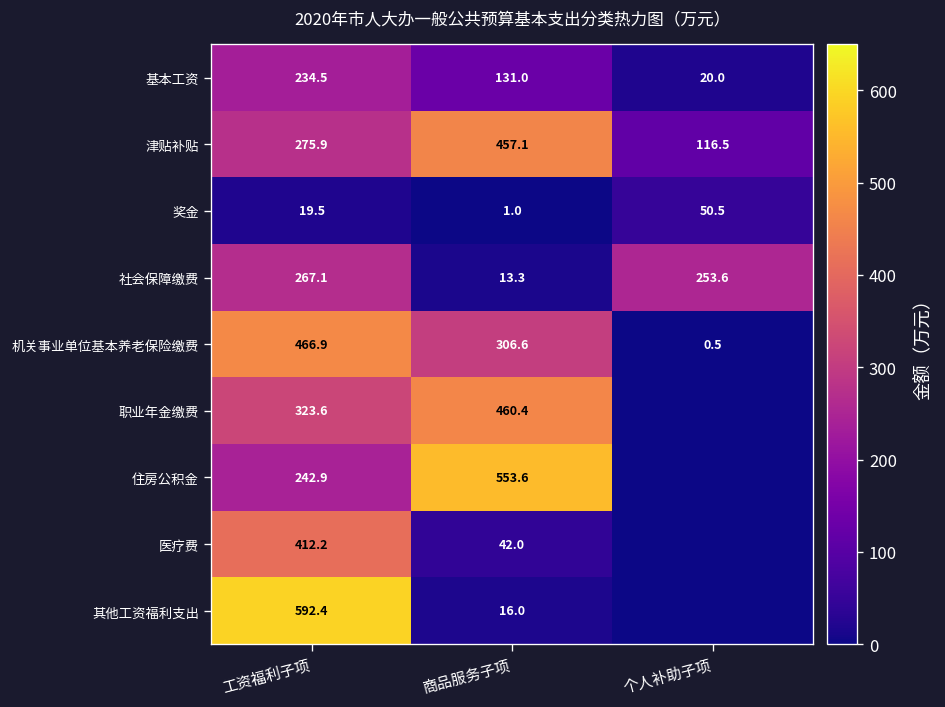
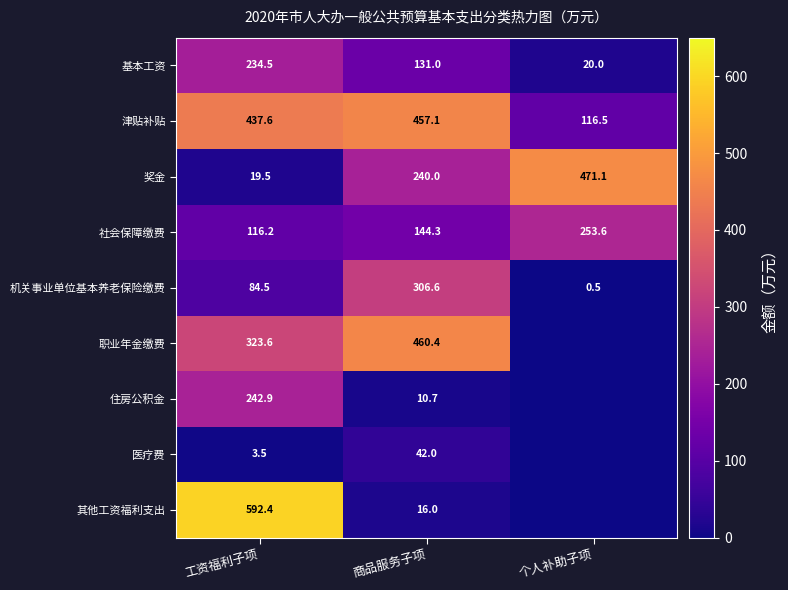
津贴补贴, 工资福利子项: 275.9 -> 437.6
奖金, 商品服务子项: 1.0 -> 240.0
奖金, 个人补助子项: 50.5 -> 471.1
社会保障缴费, 工资福利子项: 267.1 -> 116.2
社会保障缴费, 商品服务子项: 13.3 -> 144.3
机关事业单位基本养老保险缴费, 工资福利子项: 466.9 -> 84.5
住房公积金, 商品服务子项: 553.6 -> 10.7
医疗费, 工资福利子项: 412.2 -> 3.5
